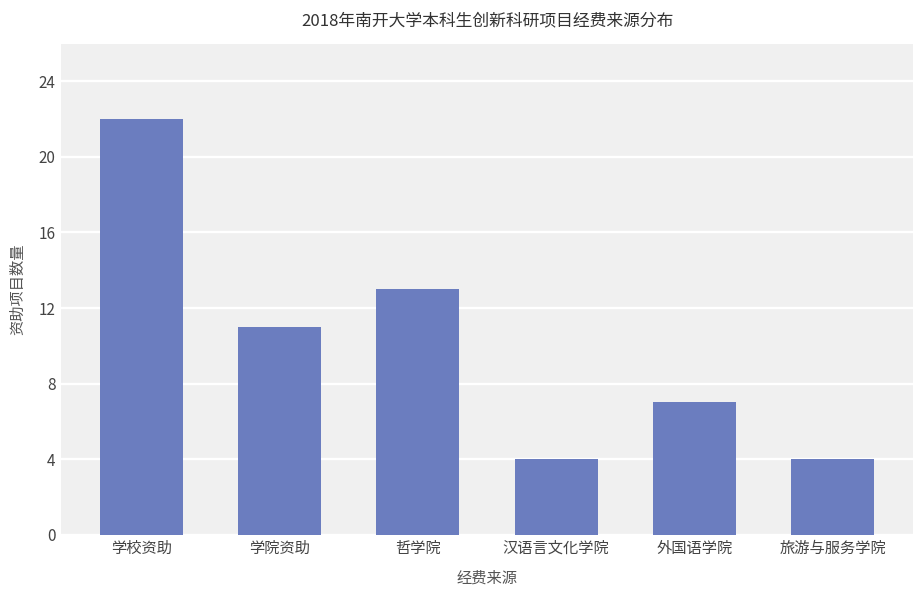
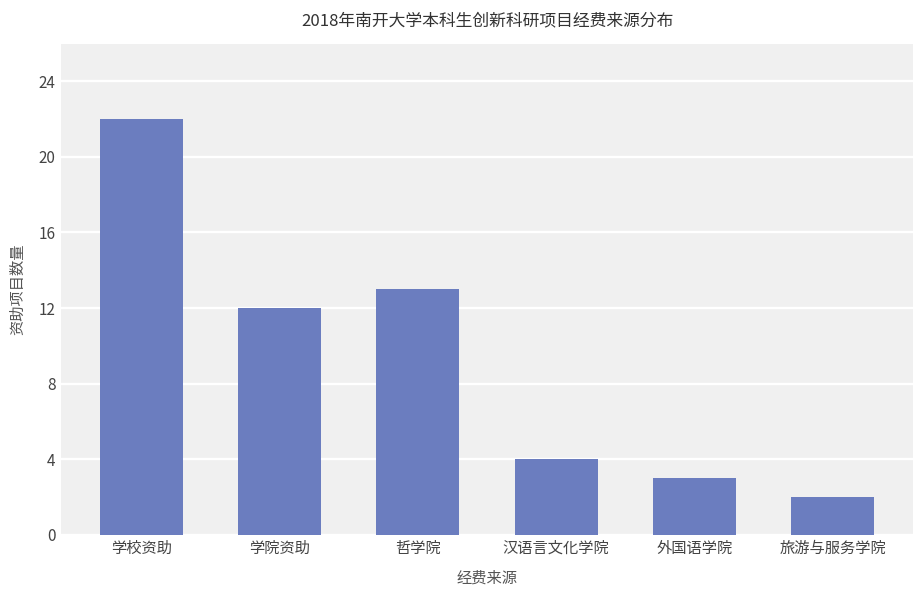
学院资助: 11 -> 12
外国语学院: 7 -> 3
旅游与服务学院: 4 -> 2
